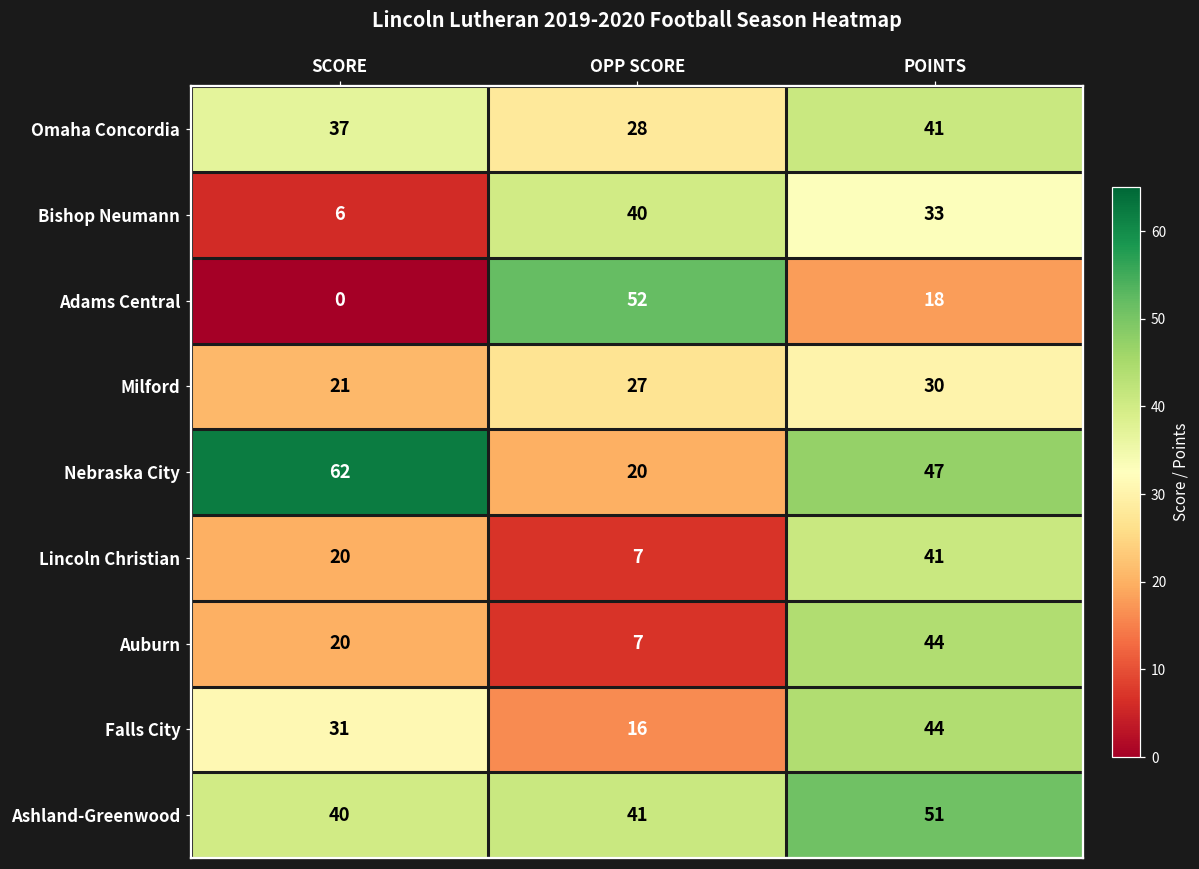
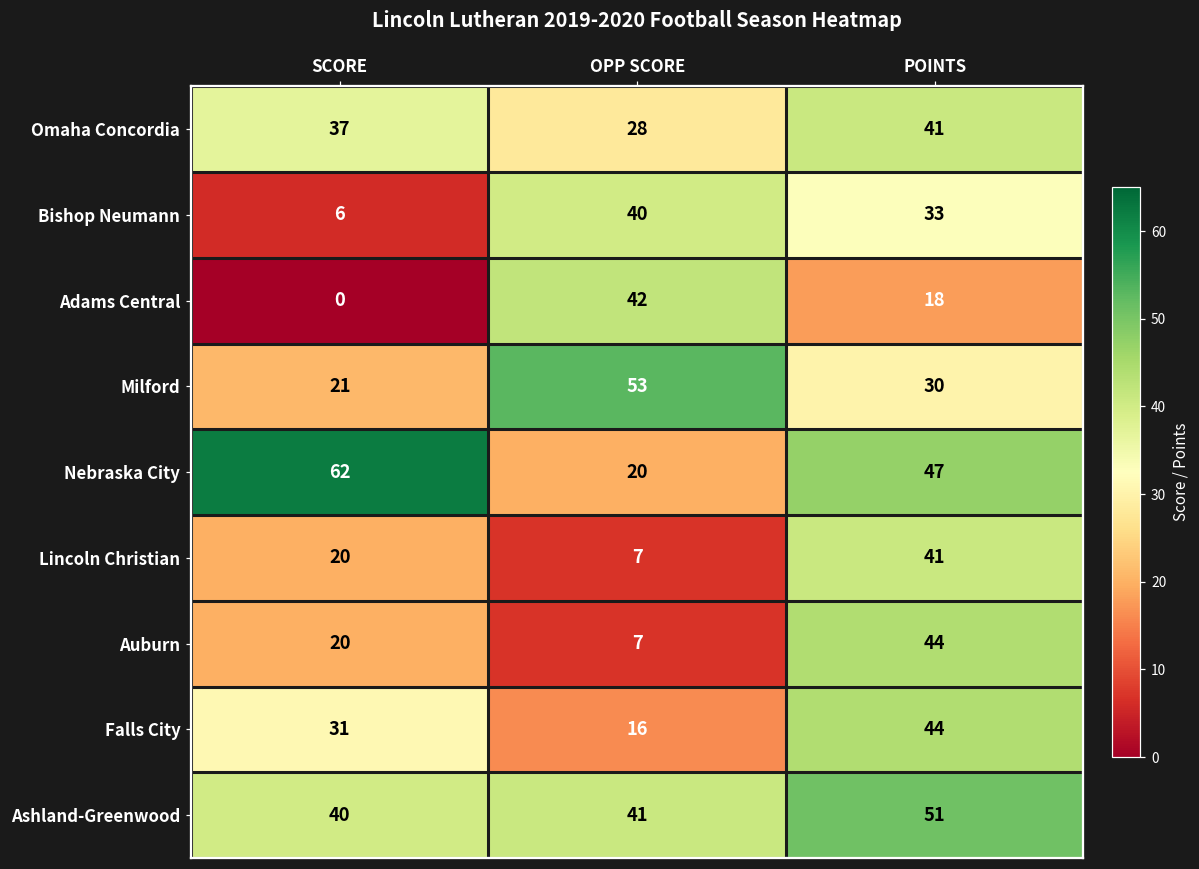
Adams Central, OPP SCORE: 52 -> 42
Milford, OPP SCORE: 27 -> 53
